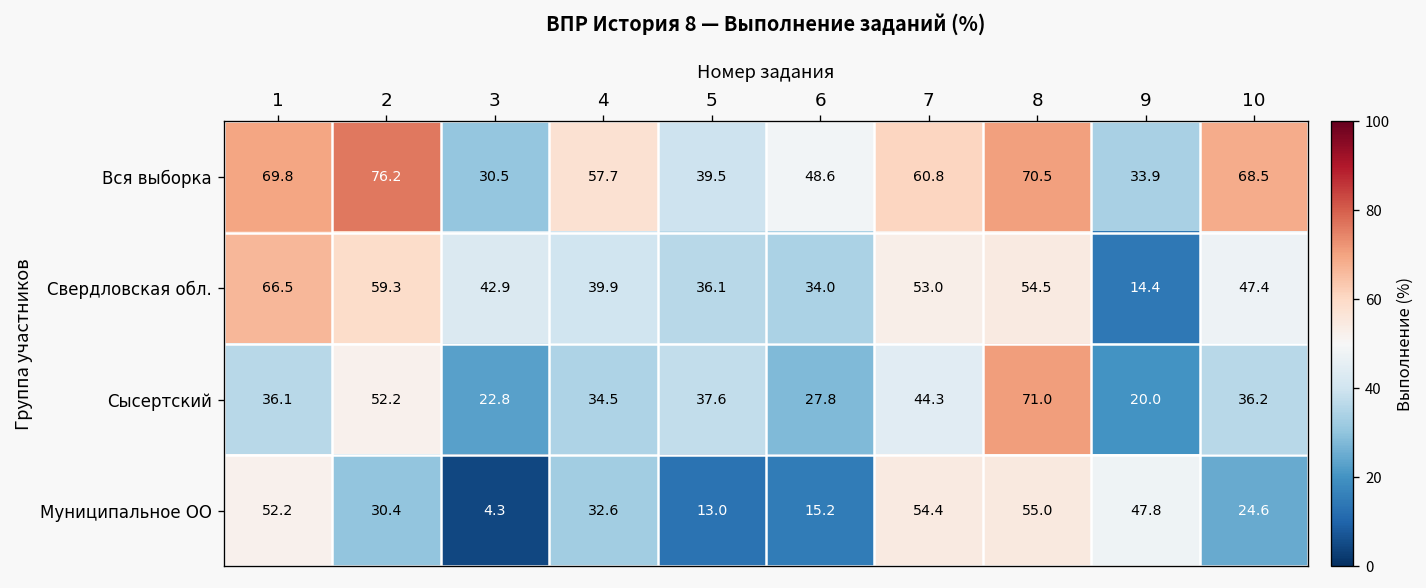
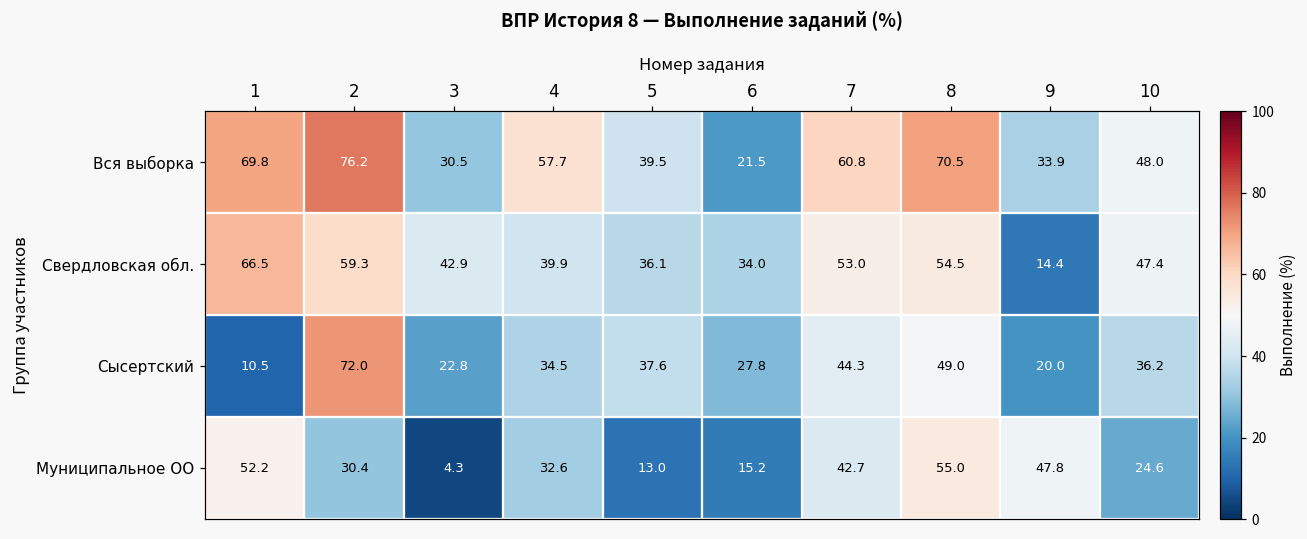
Вся выборка, 6: 48.6 -> 21.5
Вся выборка, 10: 68.5 -> 48.0
Сысертский, 1: 36.1 -> 10.5
Сысертский, 2: 52.2 -> 72.0
Сысертский, 8: 71.0 -> 49.0
Муниципальное ОО, 7: 54.4 -> 42.7
